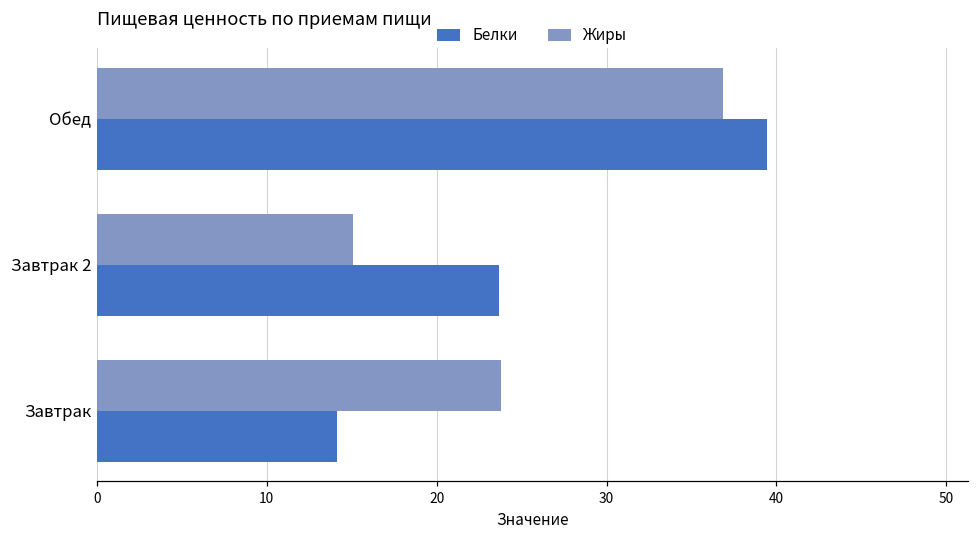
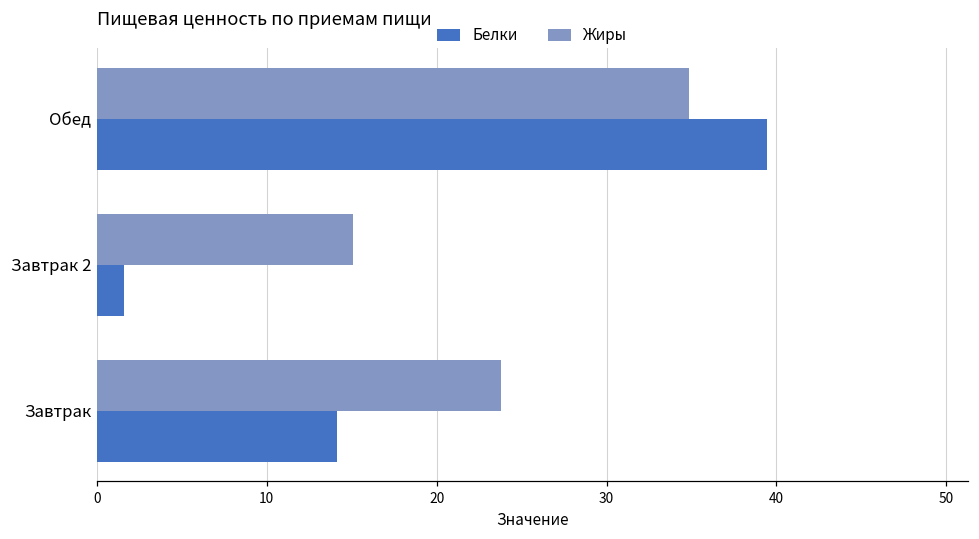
Жиры, Обед: 36.9 -> 34.9
Белки, Завтрак 2: 23.7 -> 1.6
